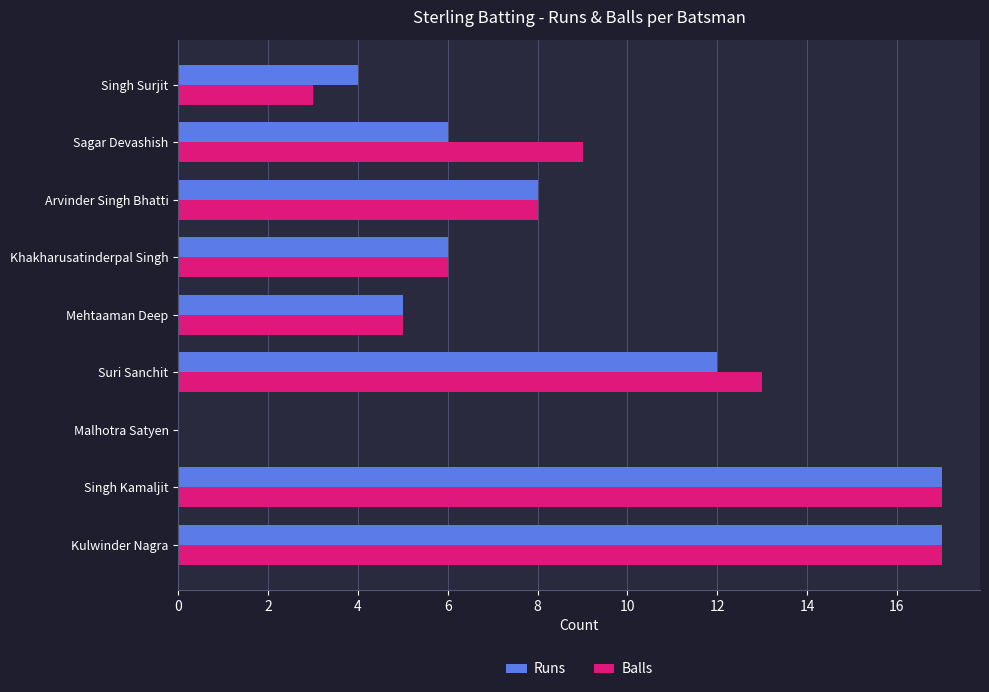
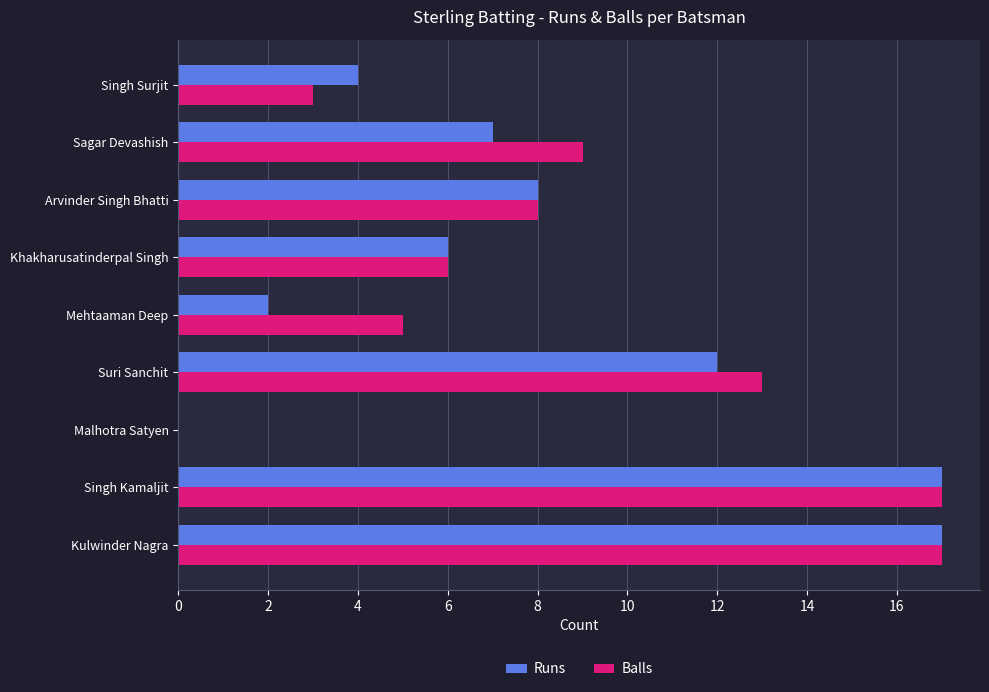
Runs, Sagar Devashish: 6 -> 7
Runs, Mehtaaman Deep: 5 -> 2
